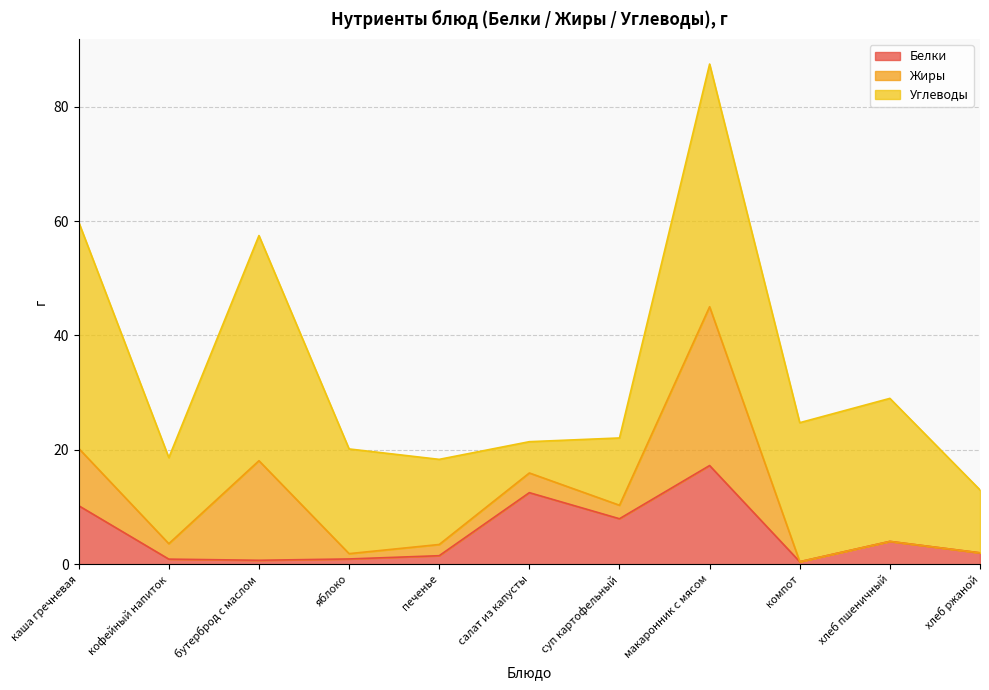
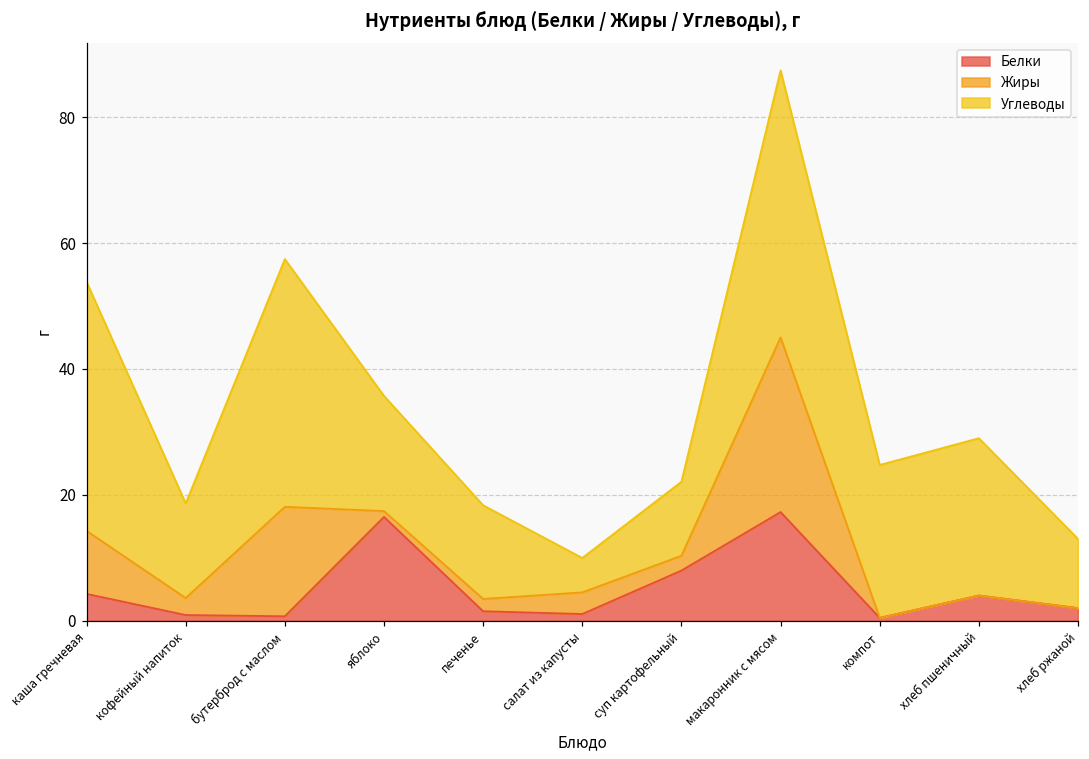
Белки, каша гречневая: 10 -> 4
Белки, яблоко: 1 -> 16
Белки, салат из капусты: 13 -> 1
